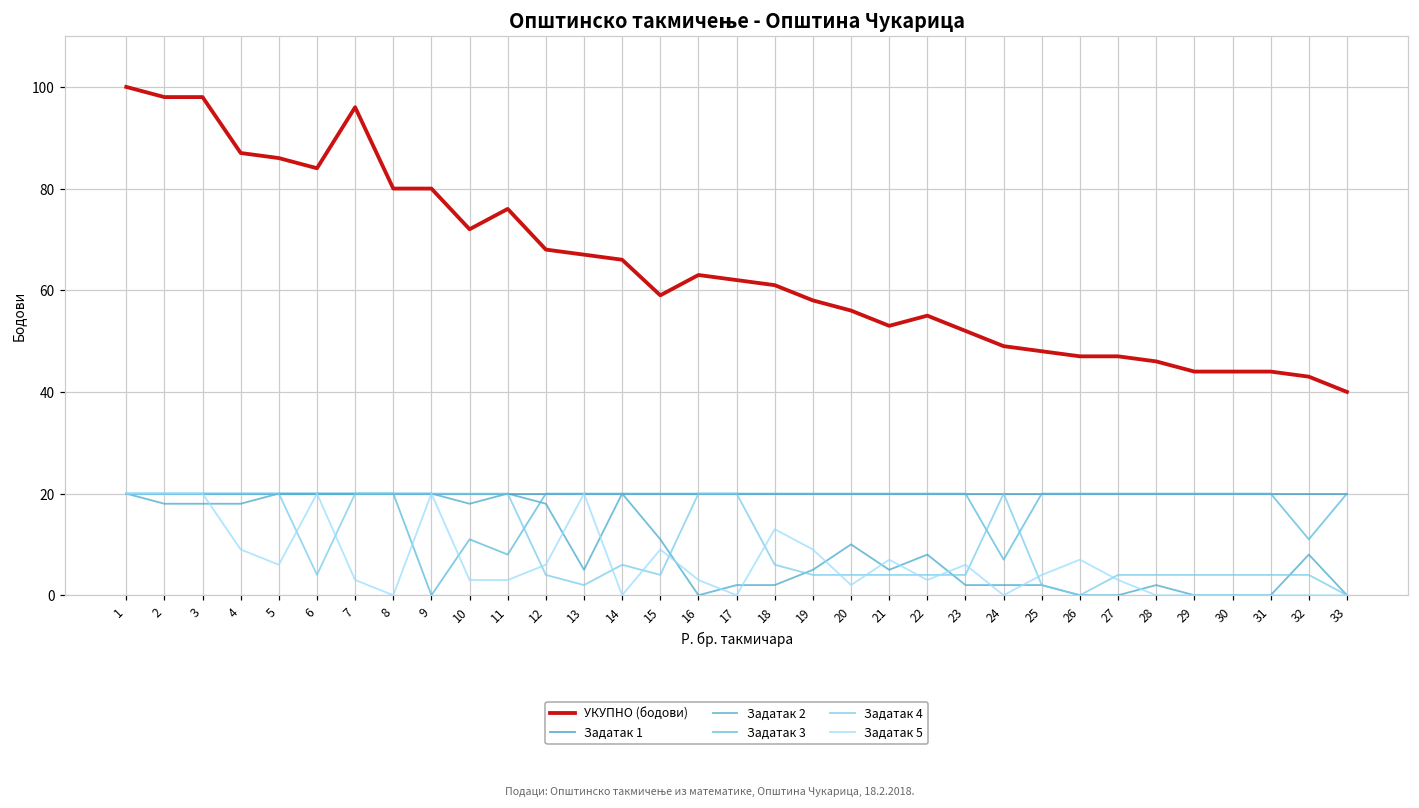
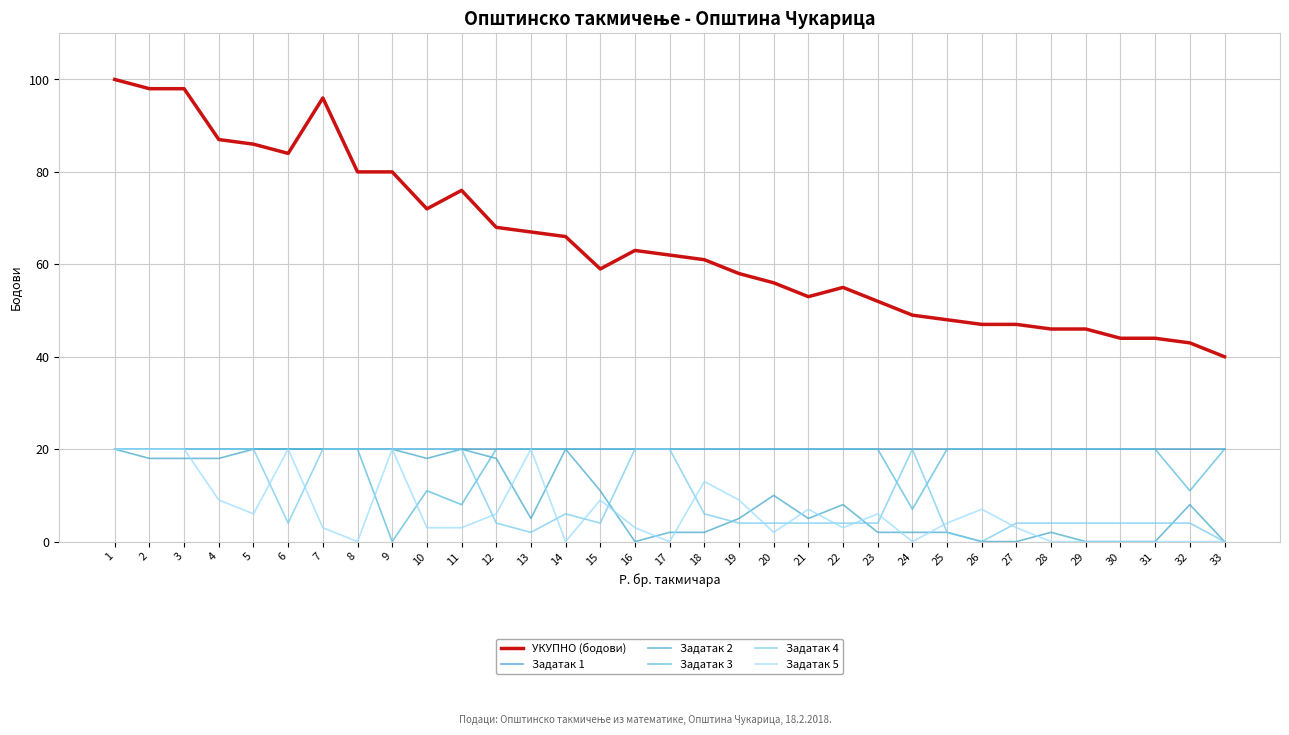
УКУПНО (бодови), 29: 44 -> 46
